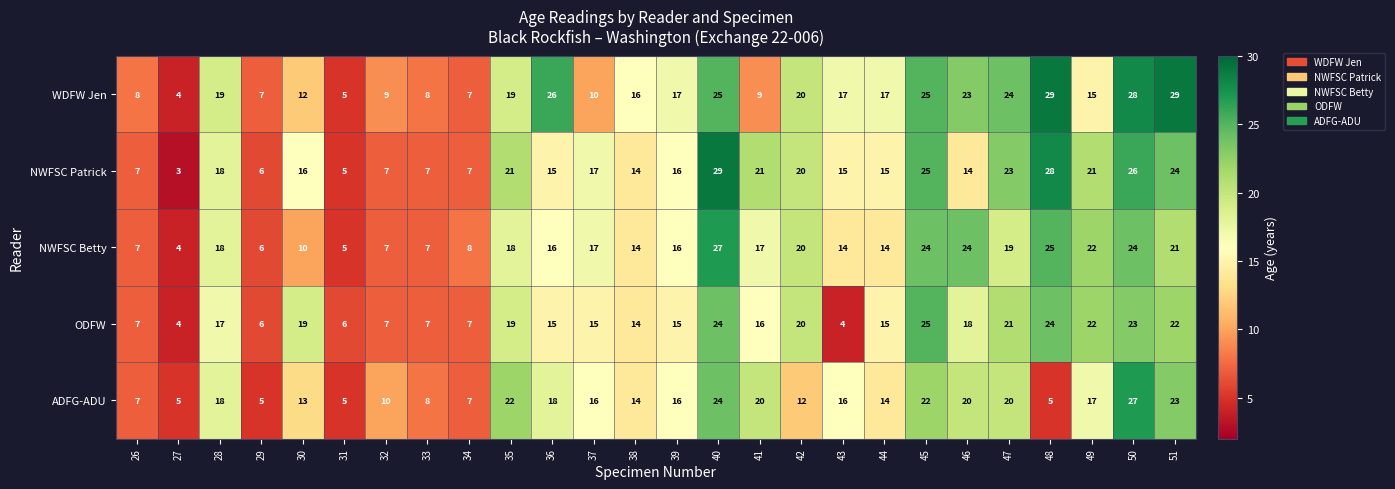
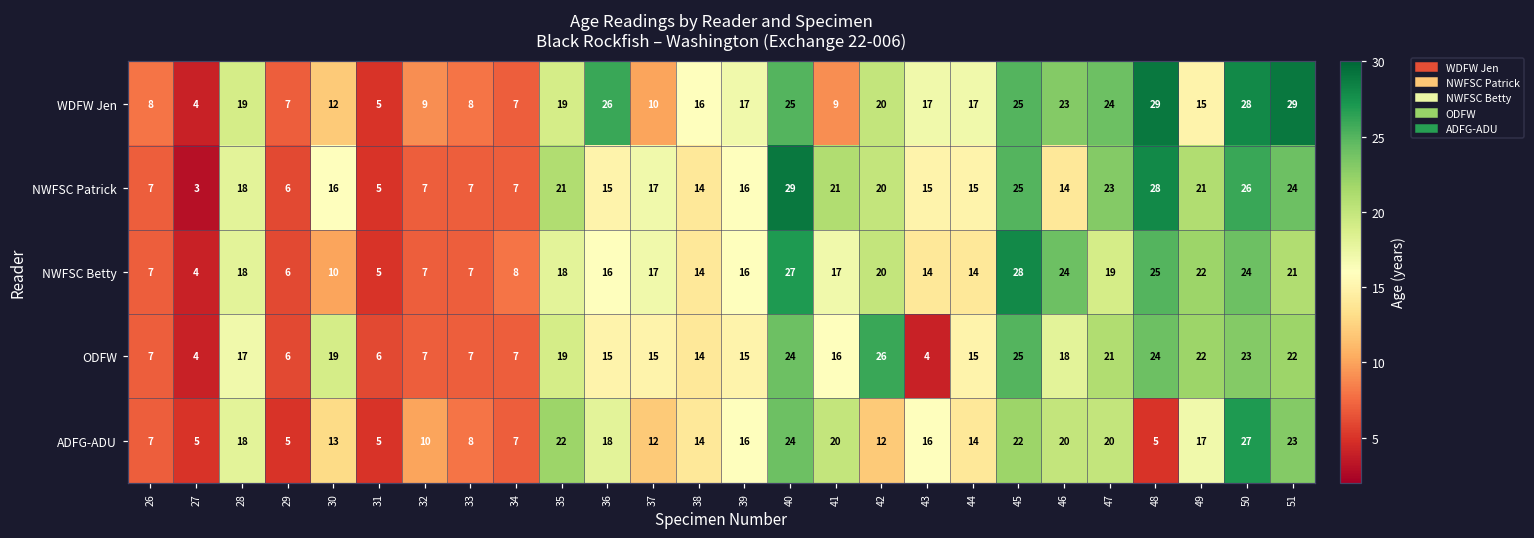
NWFSC Betty, 45: 24 -> 28
ODFW, 42: 20 -> 26
ADFG-ADU, 37: 16 -> 12
